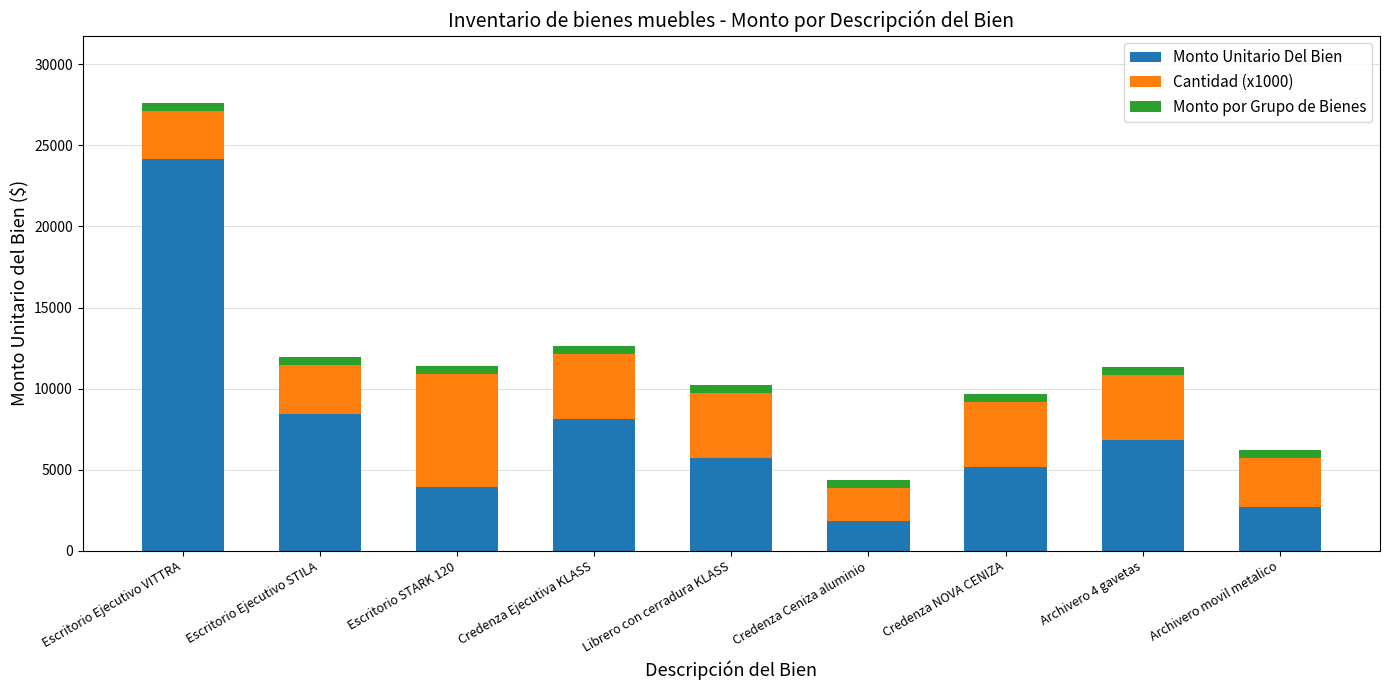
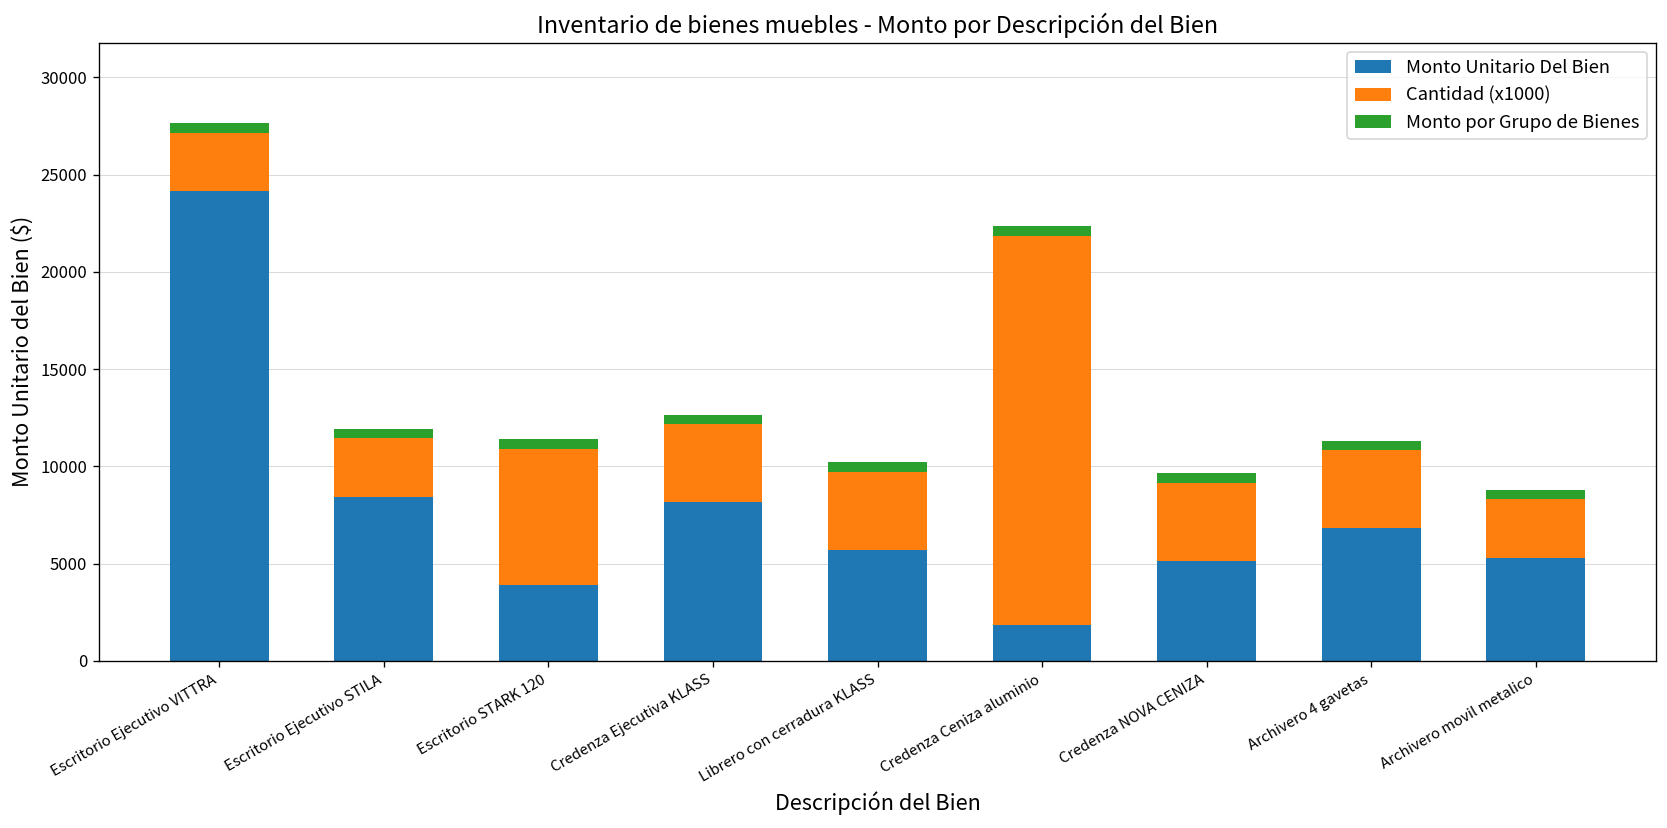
Cantidad (x1000), Credenza Ceniza aluminio: 2000 -> 20000
Monto Unitario Del Bien, Archivero movil metalico: 2700 -> 5300
